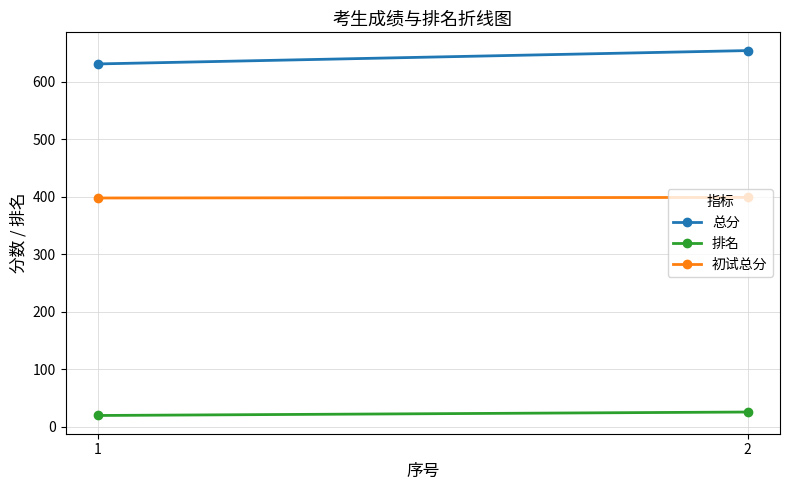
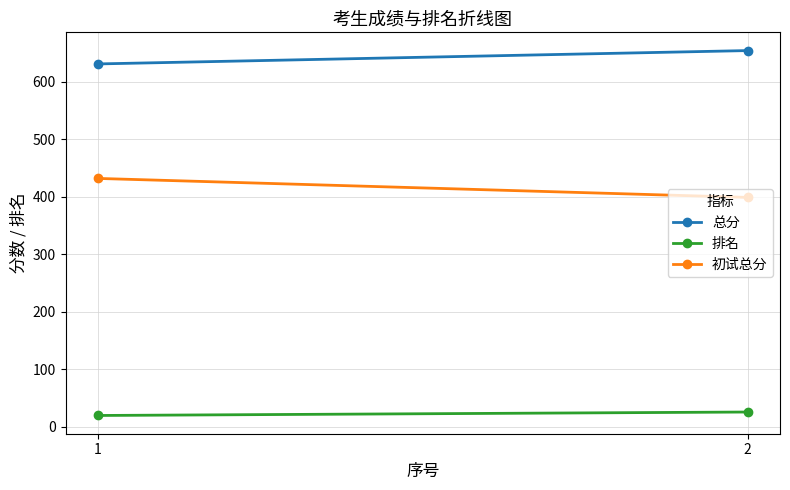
初试总分, 1: 400 -> 430
